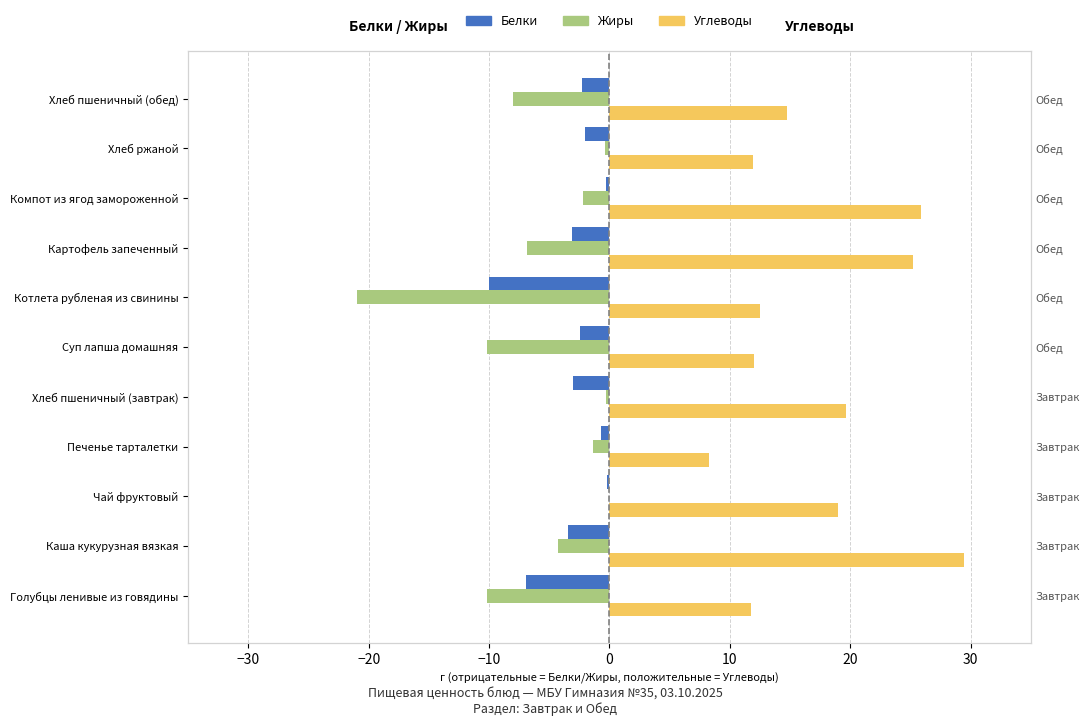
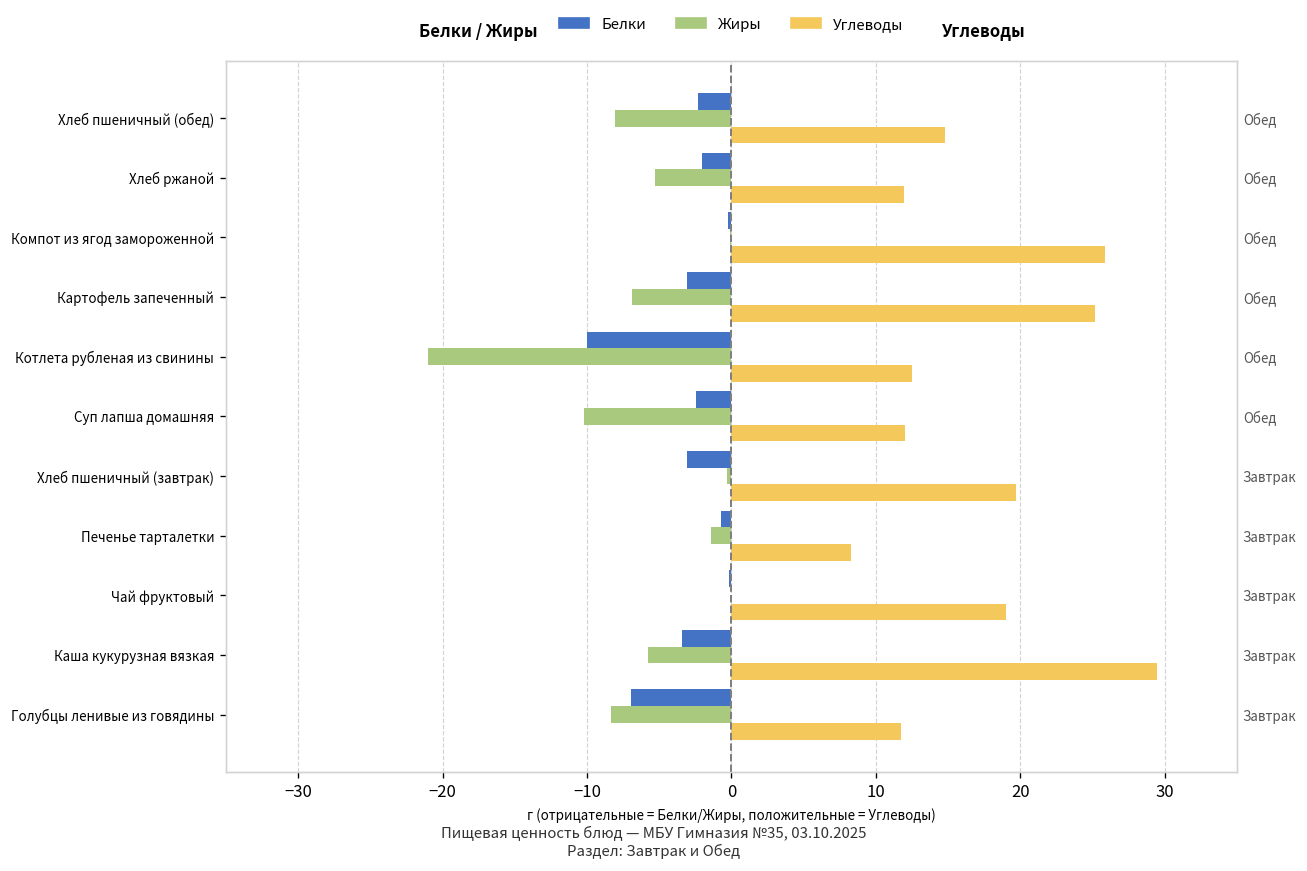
Жиры, Хлеб ржаной: -0.4 -> -5.3
Жиры, Компот из ягод замороженной: -2.2 -> -0.1
Жиры, Каша кукурузная вязкая: -4.3 -> -5.7
Жиры, Голубцы ленивые из говядины: -10.2 -> -8.3
